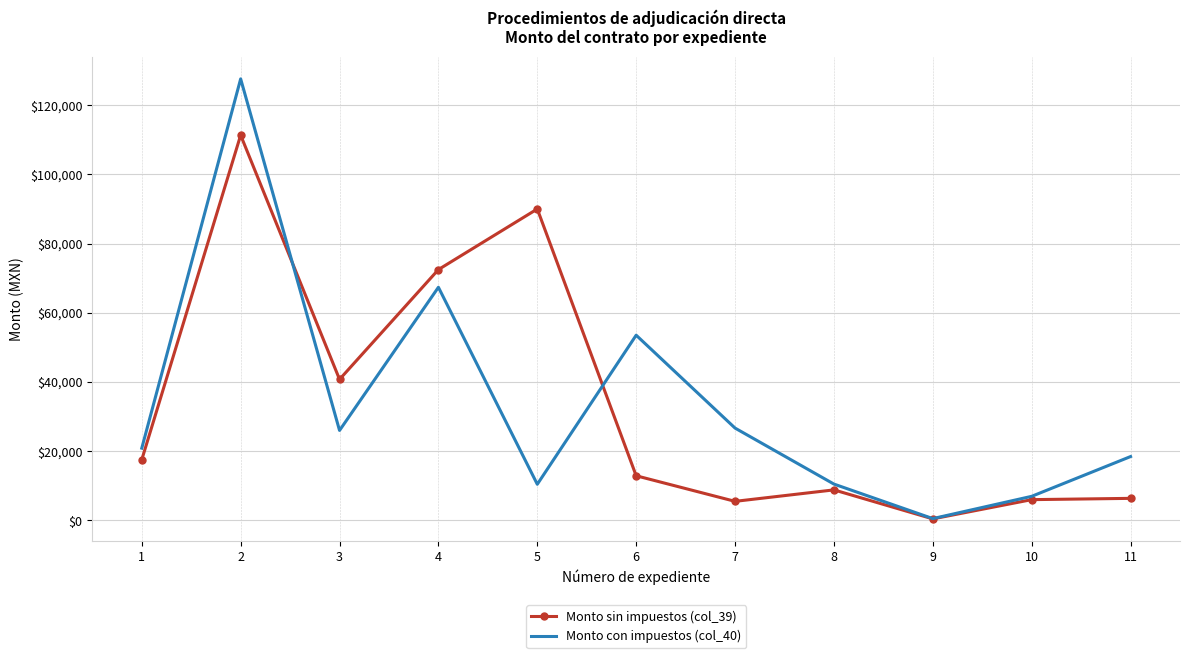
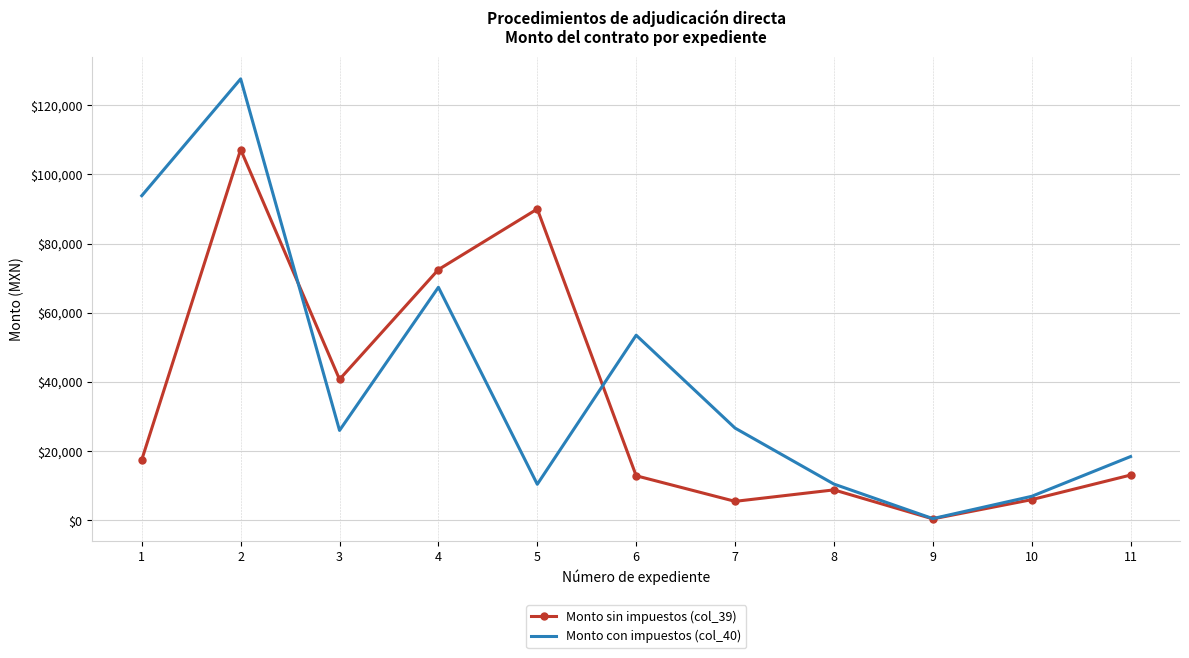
Monto con impuestos (col_40), 1: $21,000 -> $94,000
Monto sin impuestos (col_39), 2: $111,000 -> $107,000
Monto sin impuestos (col_39), 11: $6,000 -> $13,000
